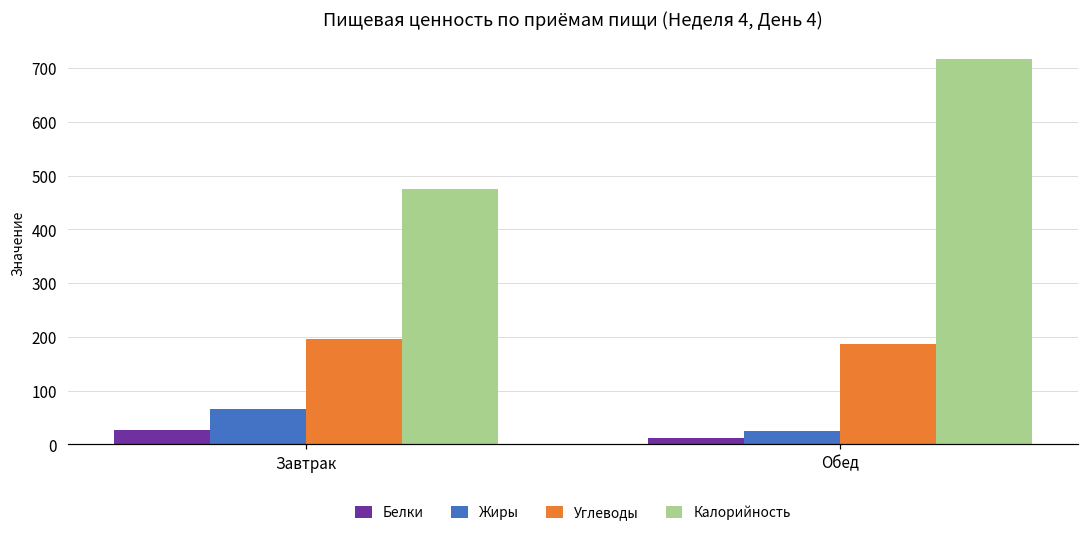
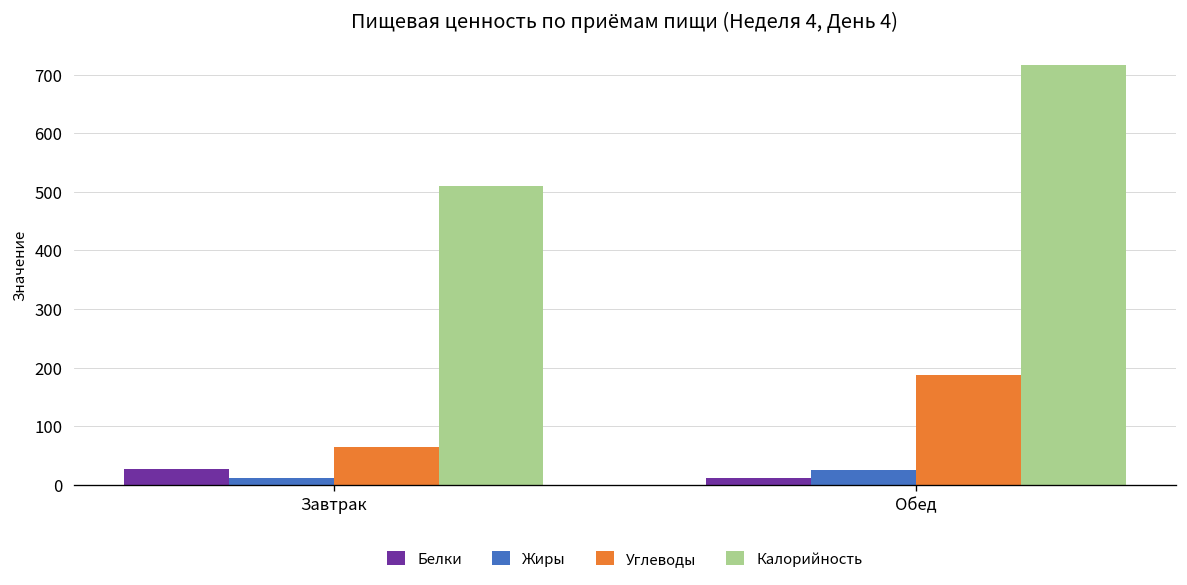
Жиры, Завтрак: 70 -> 10
Углеводы, Завтрак: 200 -> 60
Калорийность, Завтрак: 470 -> 510
